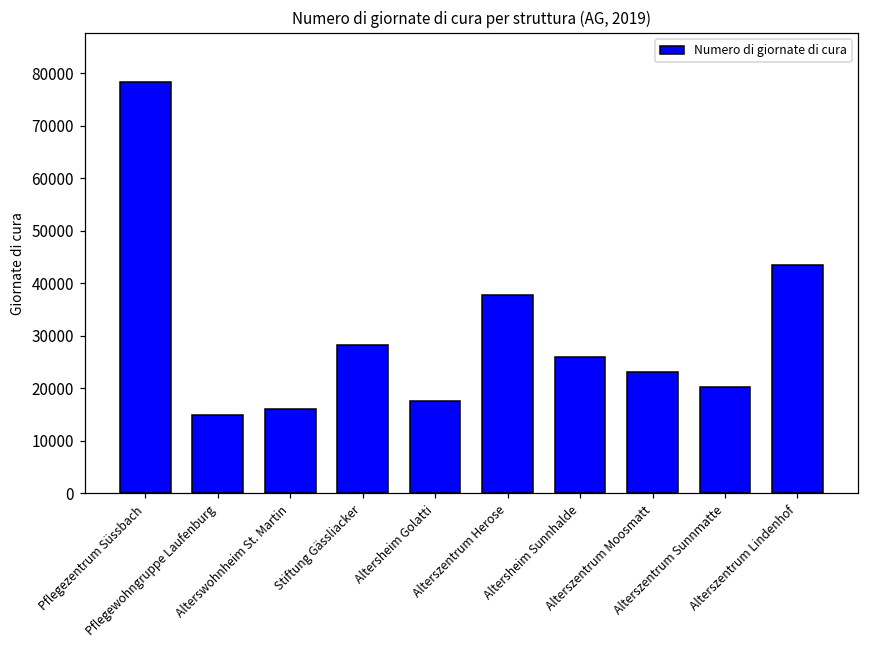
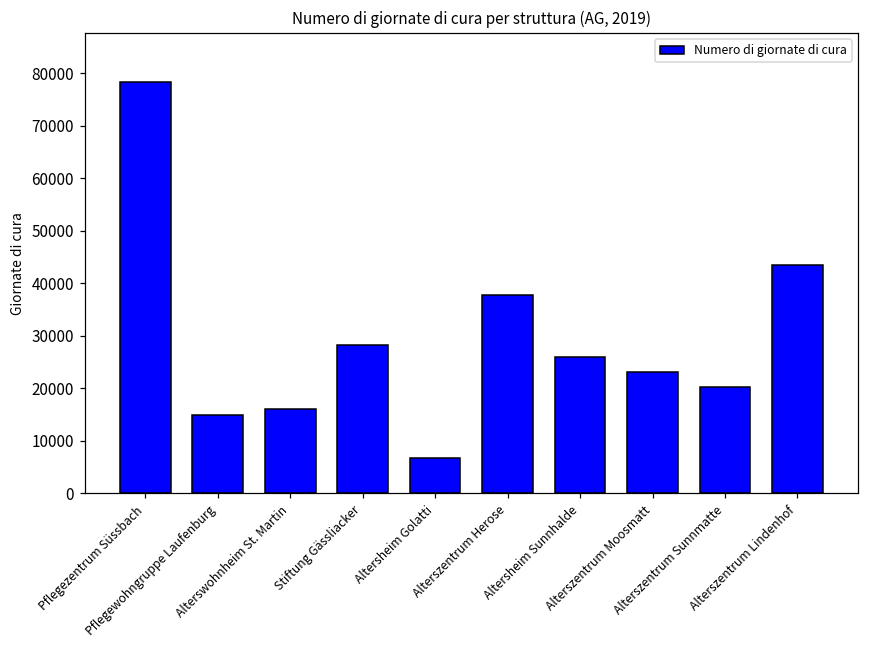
Altersheim Golatti: 18000 -> 7000
